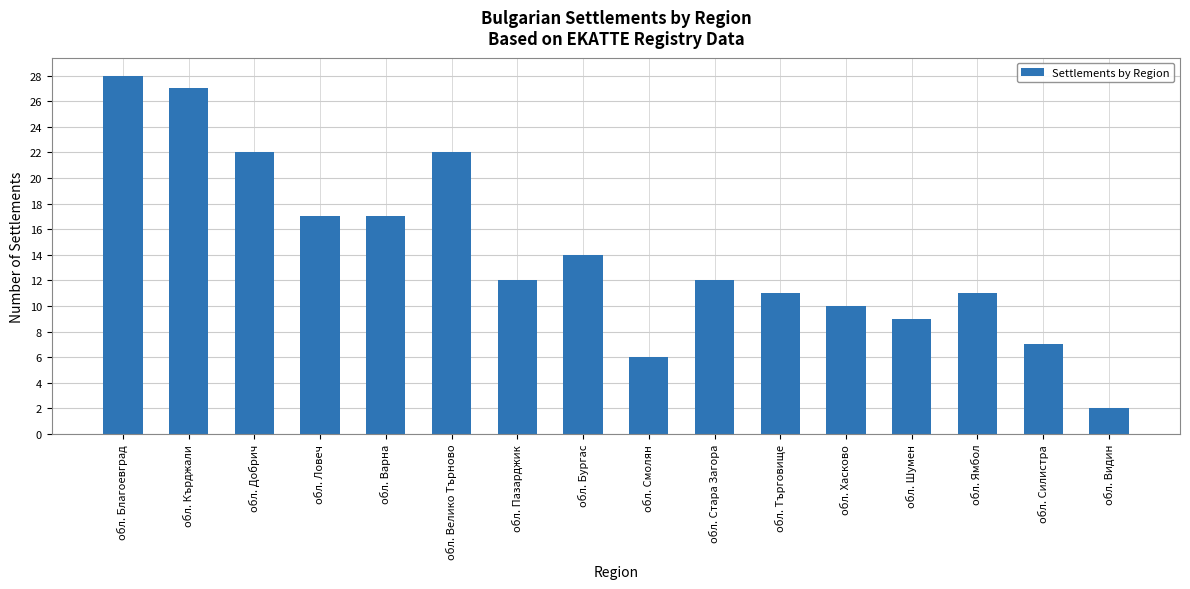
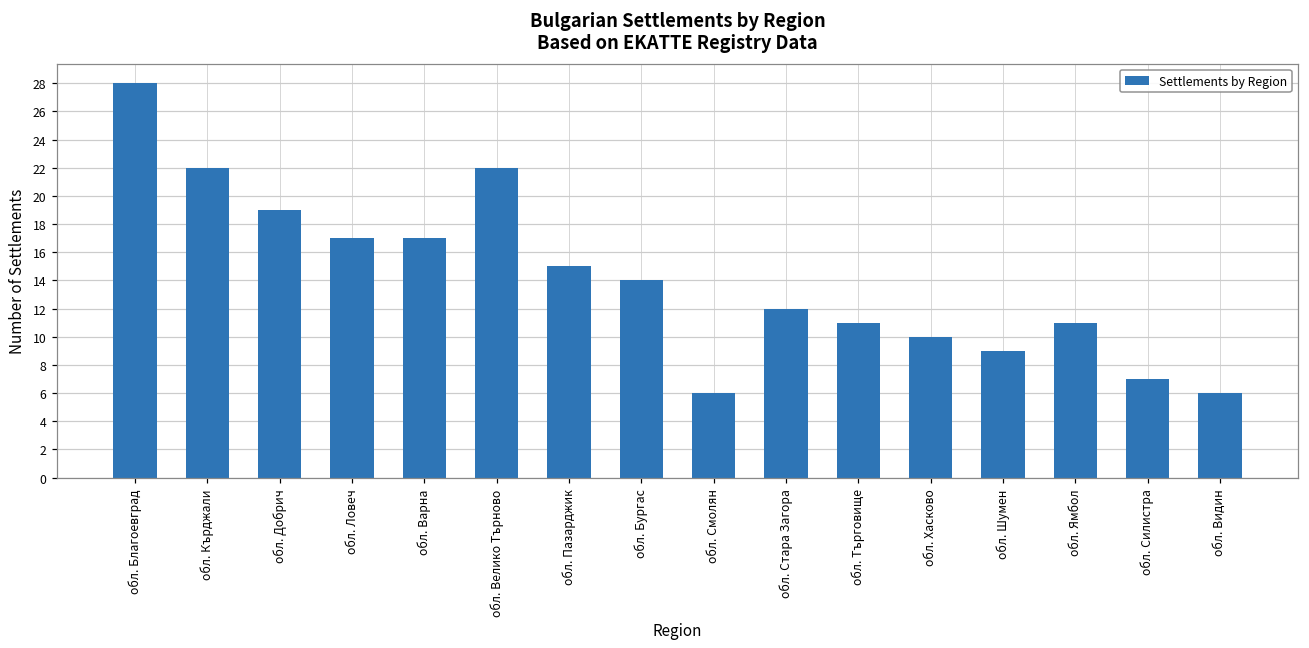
обл. Кърджали: 27 -> 22
обл. Добрич: 22 -> 19
обл. Пазарджик: 12 -> 15
обл. Видин: 2 -> 6
